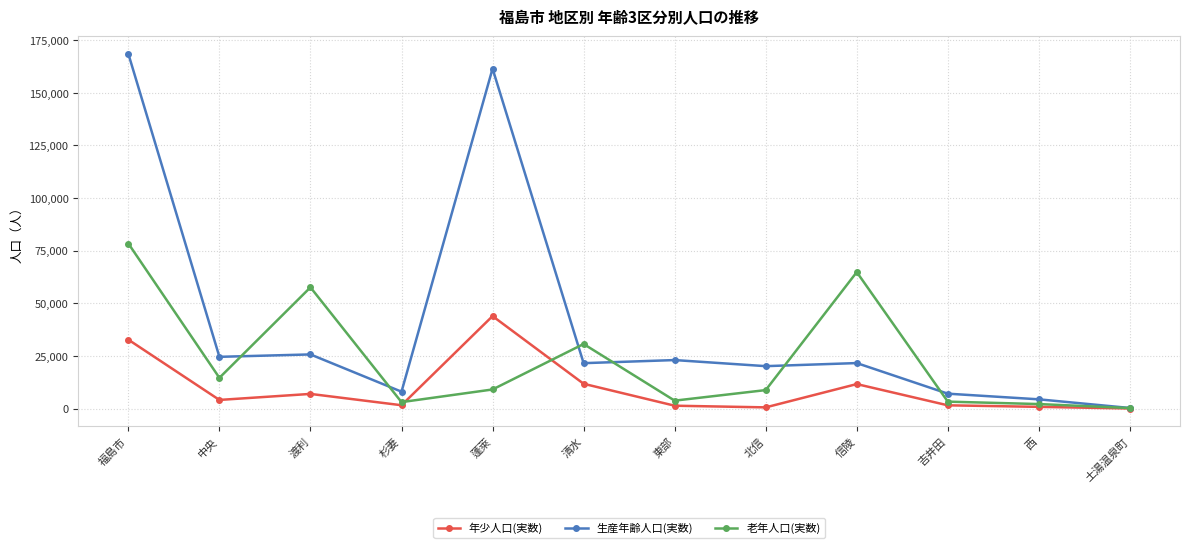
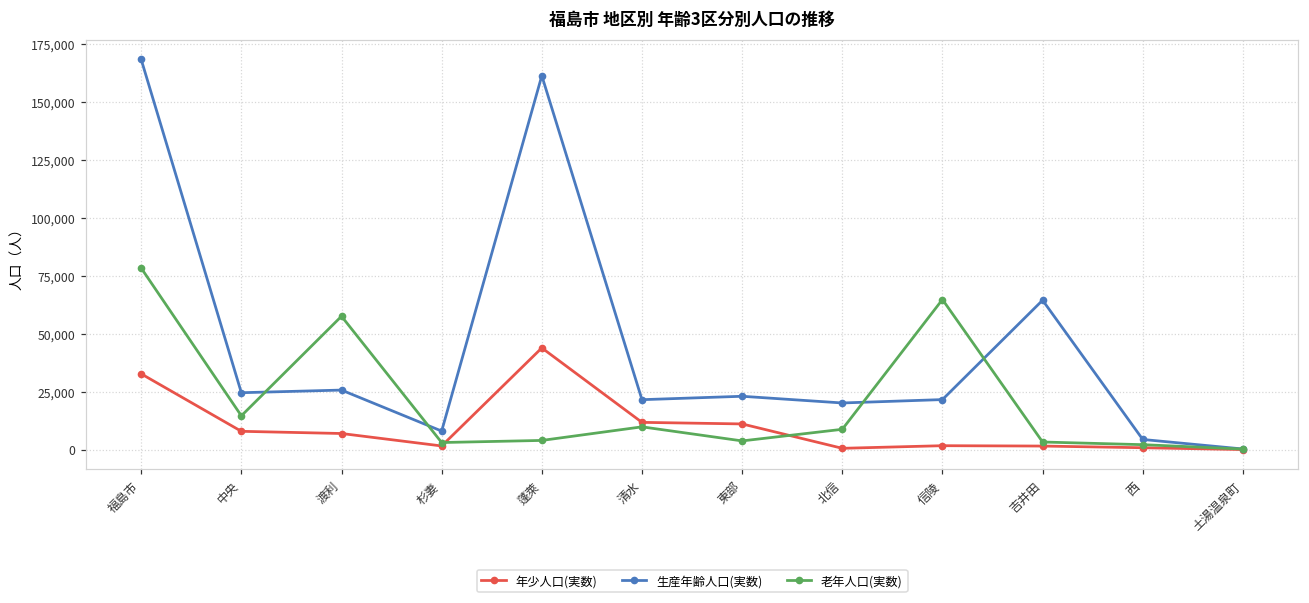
年少人口(実数), 中央: 4,000 -> 8,000
老年人口(実数), 蓬萊: 9,000 -> 4,000
老年人口(実数), 清水: 31,000 -> 10,000
年少人口(実数), 東部: 1,000 -> 11,000
年少人口(実数), 信陵: 12,000 -> 2,000
生産年齢人口(実数), 吉井田: 7,000 -> 65,000
